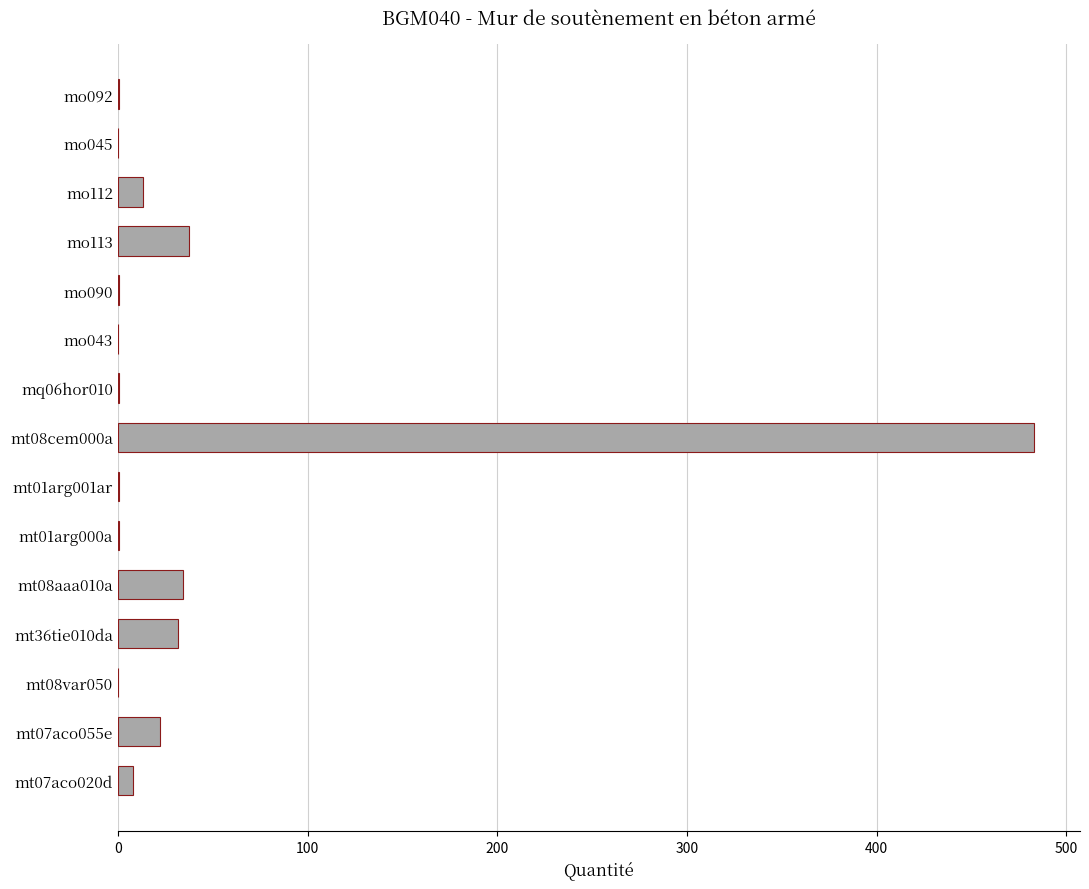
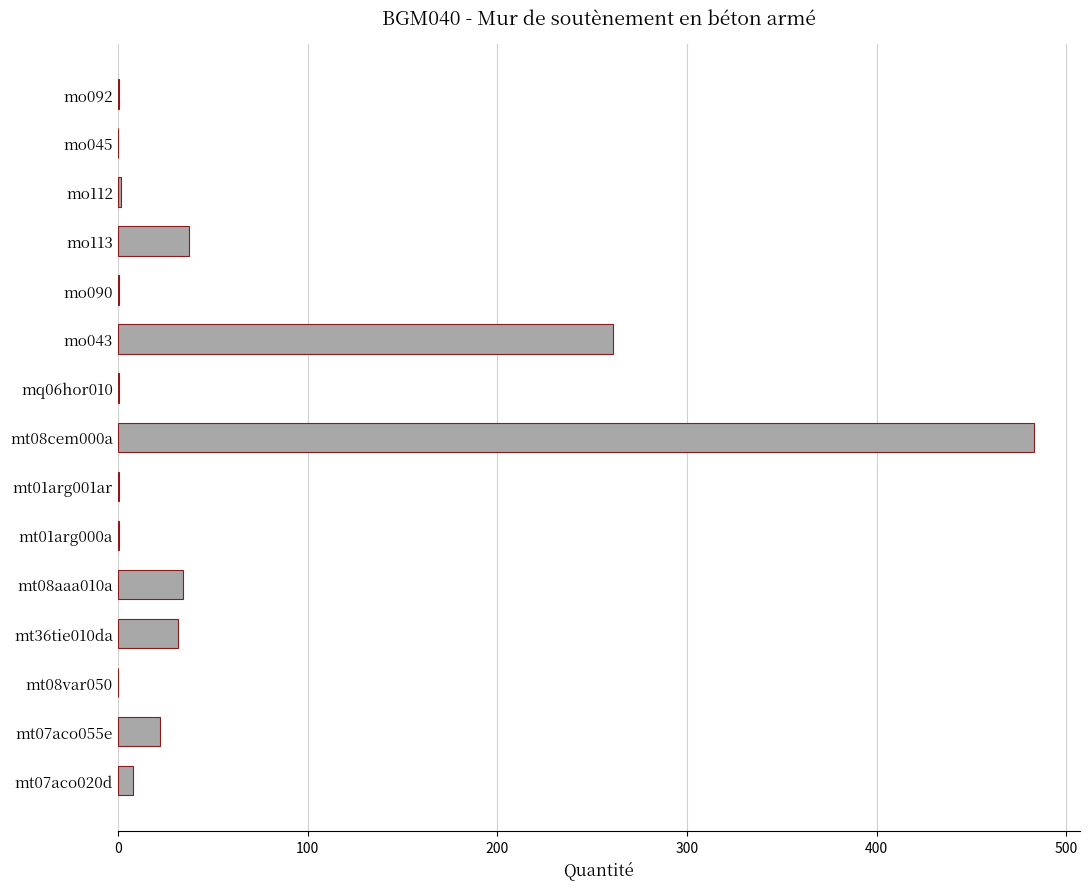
mo112: 13 -> 1
mo043: 0 -> 261
